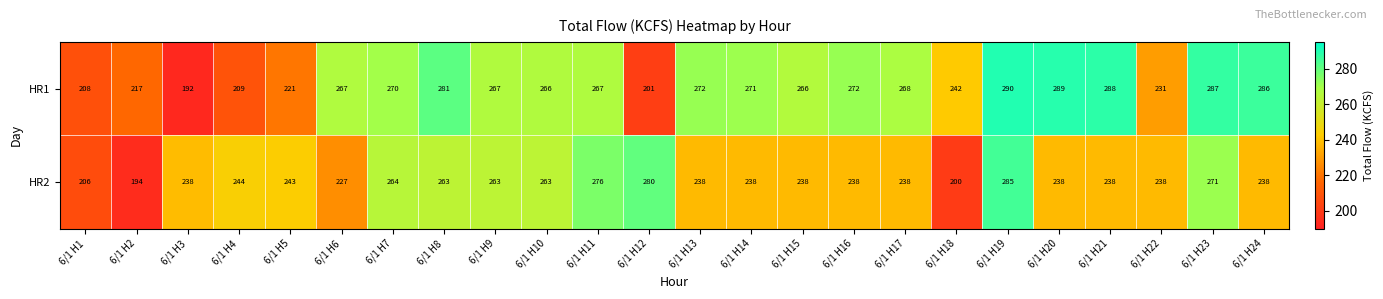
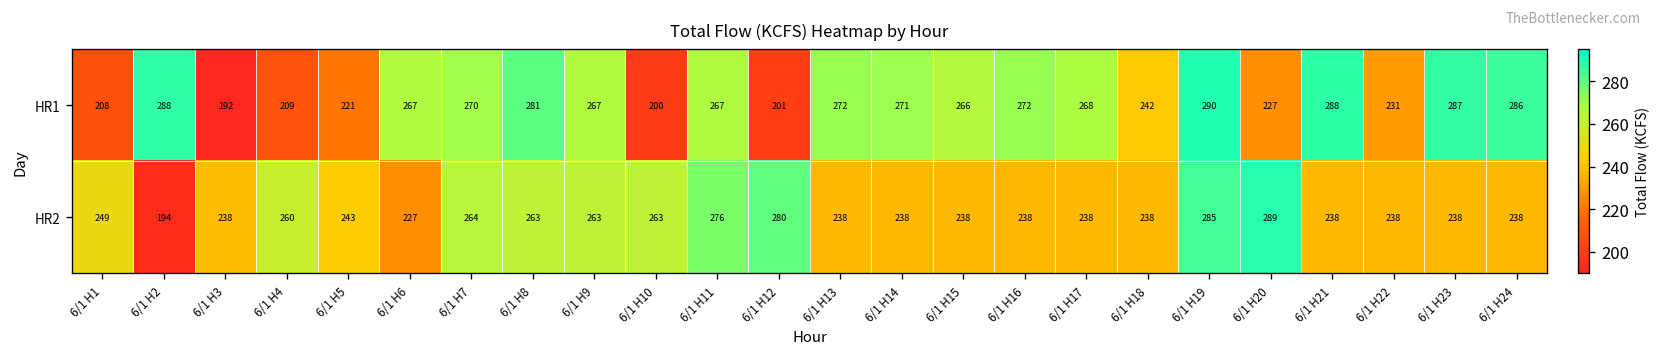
HR1, 6/1 H2: 217 -> 288
HR1, 6/1 H10: 266 -> 200
HR1, 6/1 H20: 289 -> 227
HR2, 6/1 H1: 206 -> 249
HR2, 6/1 H4: 244 -> 260
HR2, 6/1 H18: 200 -> 238
HR2, 6/1 H20: 238 -> 289
HR2, 6/1 H23: 271 -> 238
